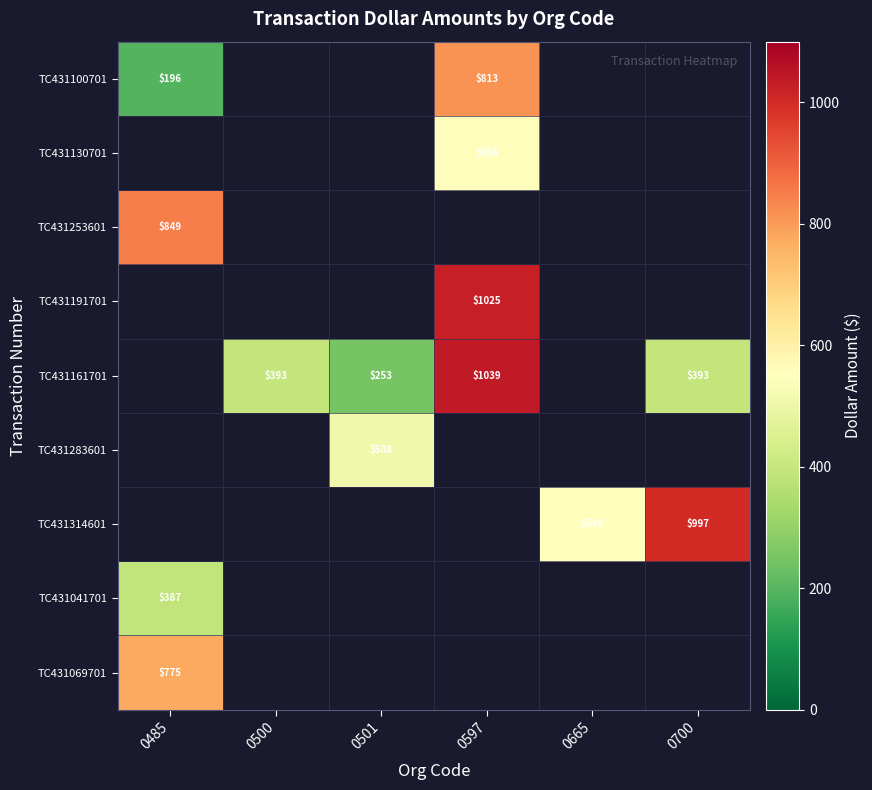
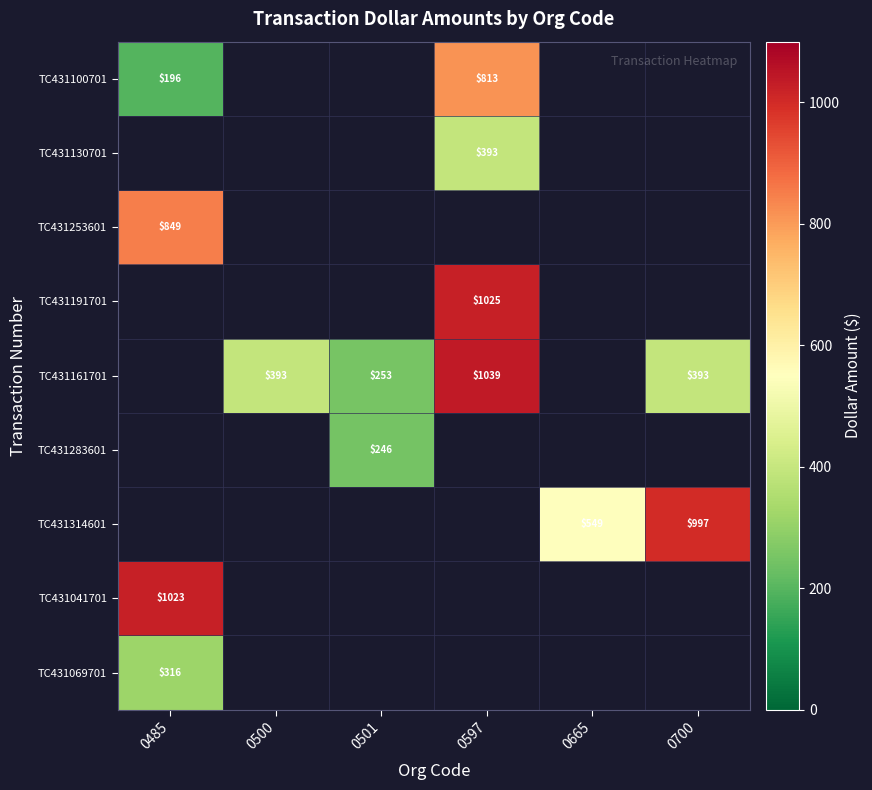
TC431130701, 0597: $556 -> $393
TC431283601, 0501: $508 -> $246
TC431041701, 0485: $387 -> $1023
TC431069701, 0485: $775 -> $316
